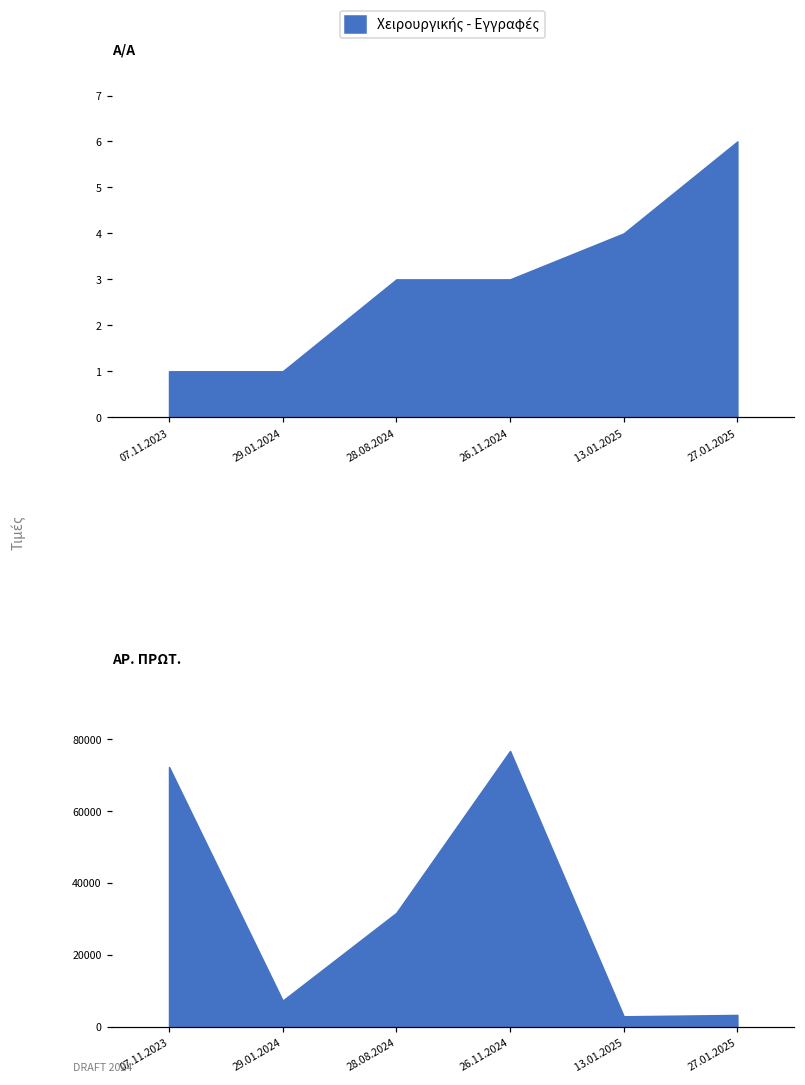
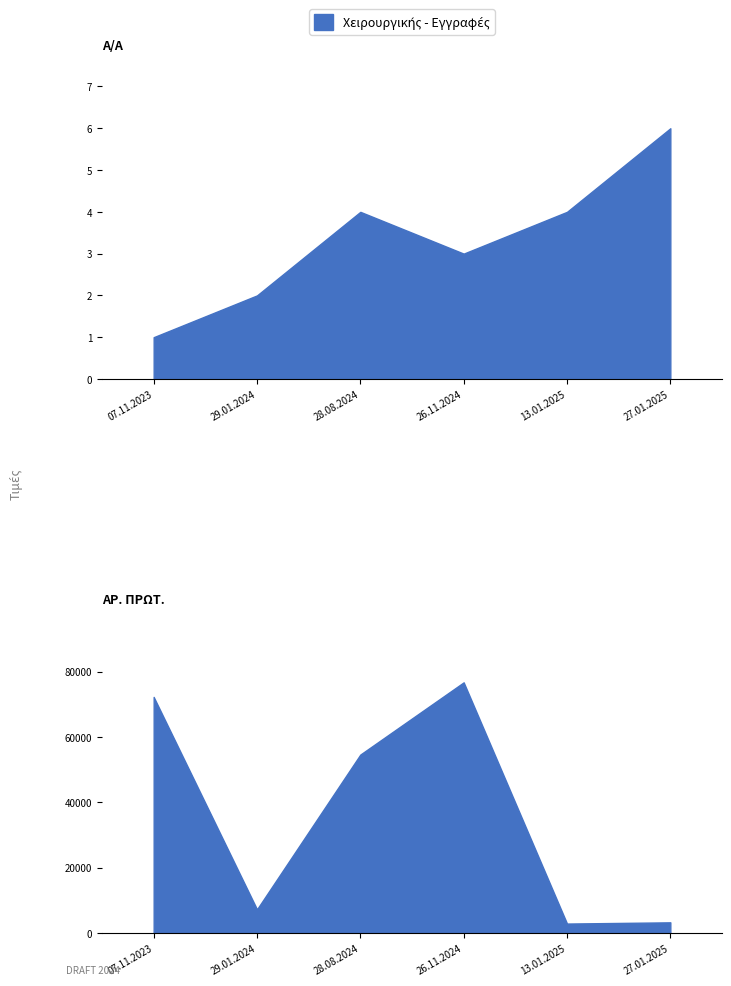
Α/Α, 29.01.2024: 1 -> 2
Α/Α, 28.08.2024: 3 -> 4
ΑΡ. ΠΡΩΤ., 28.08.2024: 32000 -> 55000
